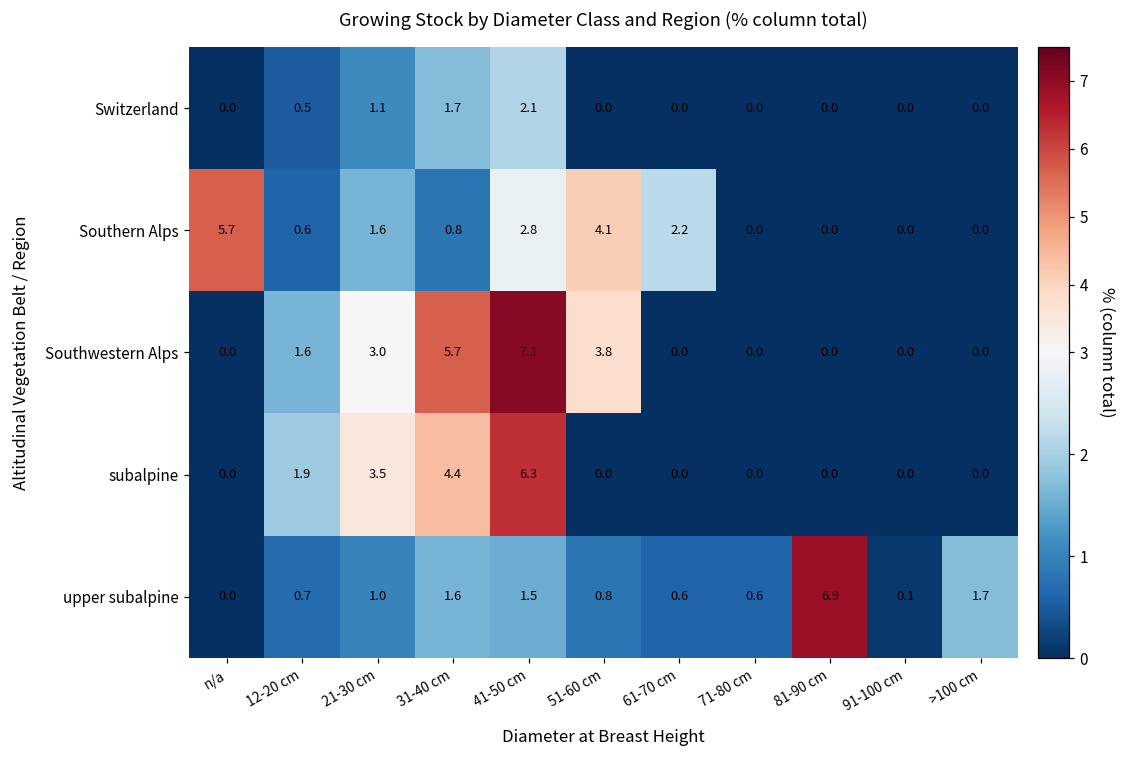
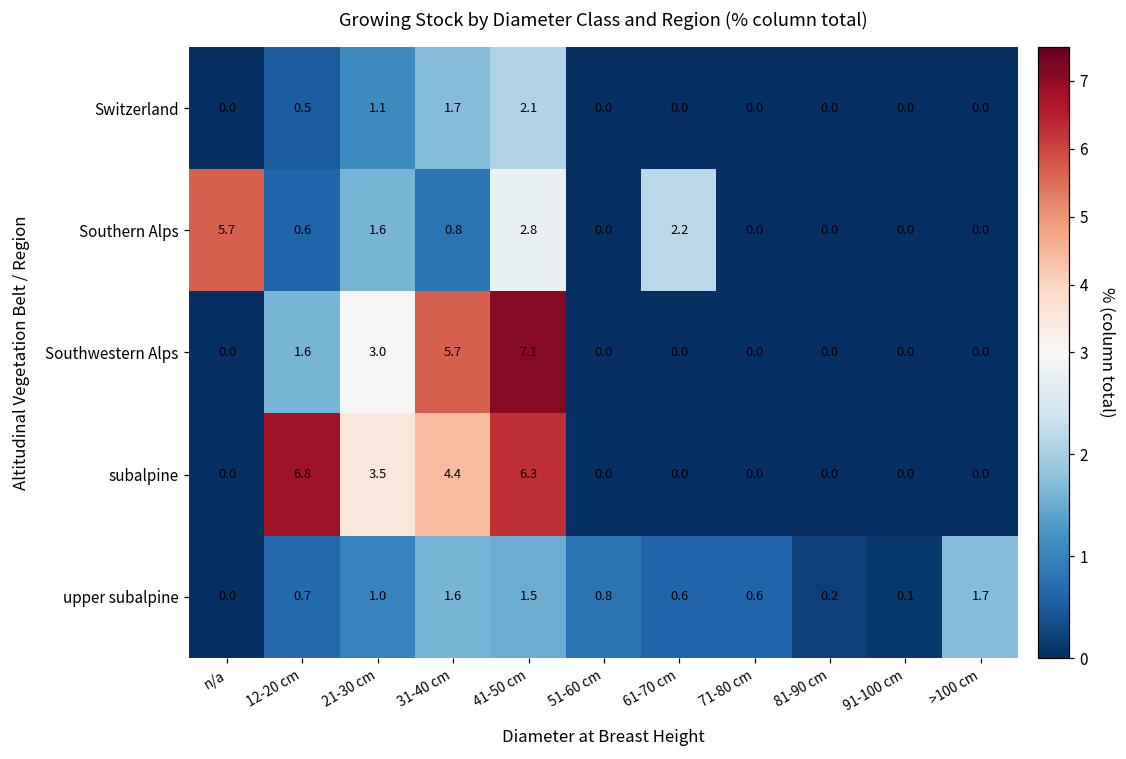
Southern Alps, 51-60 cm: 4.1 -> 0.0
Southwestern Alps, 51-60 cm: 3.8 -> 0.0
subalpine, 12-20 cm: 1.9 -> 6.8
upper subalpine, 81-90 cm: 6.9 -> 0.2
